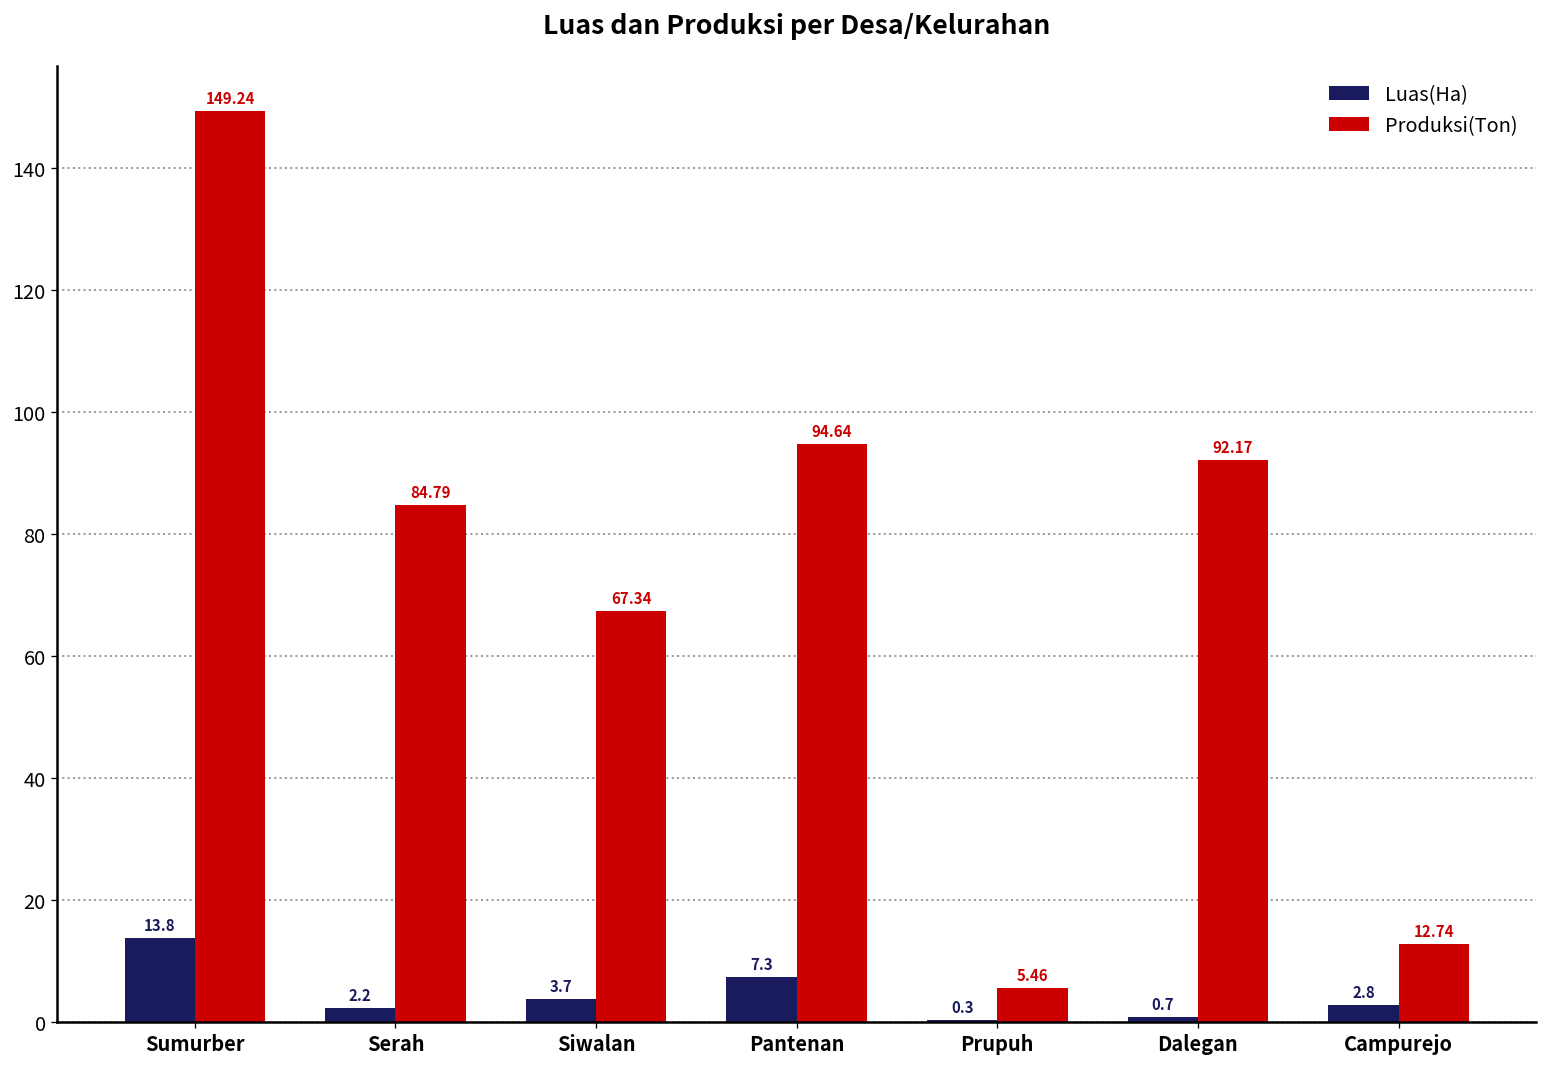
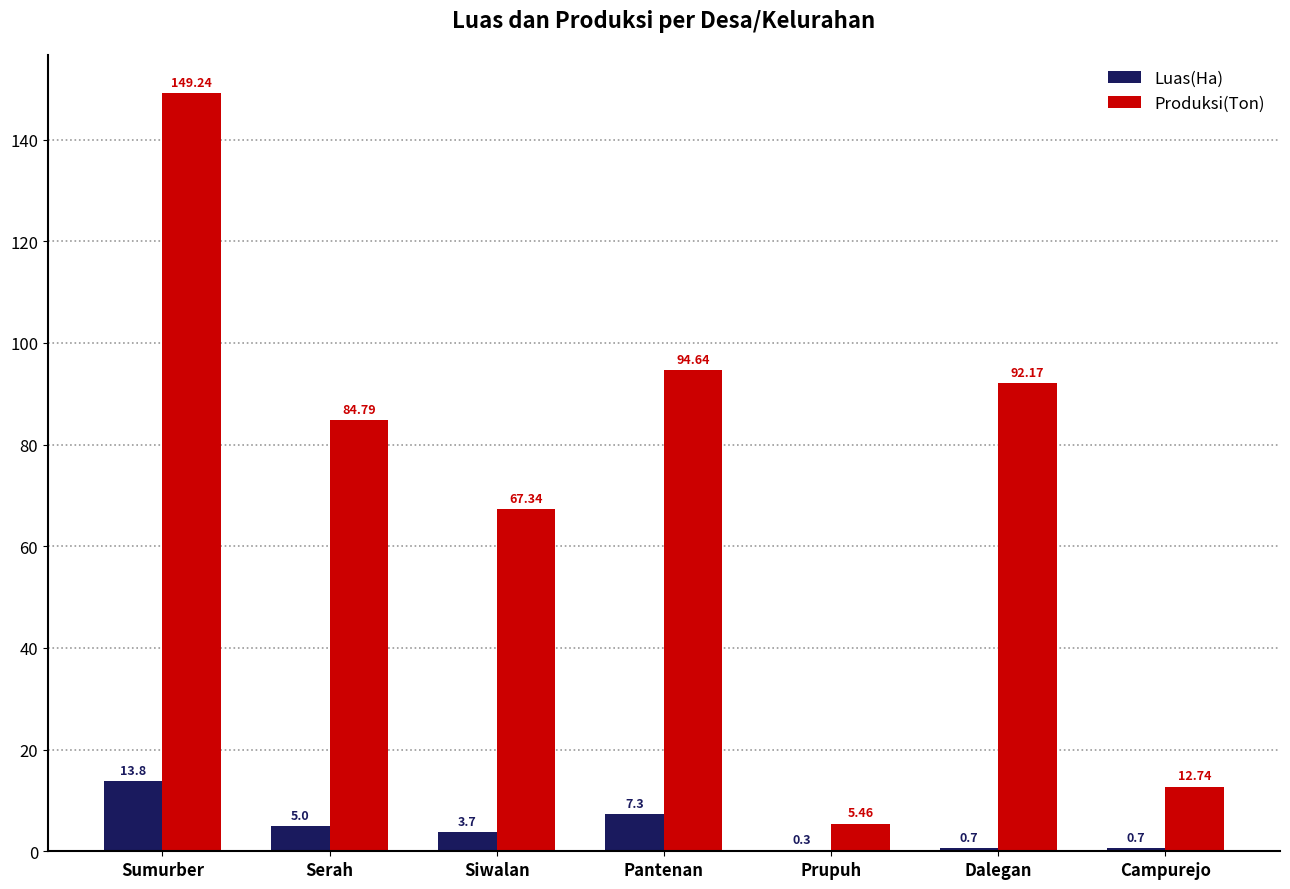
Luas(Ha), Serah: 2.2 -> 5.0
Luas(Ha), Campurejo: 2.8 -> 0.7
